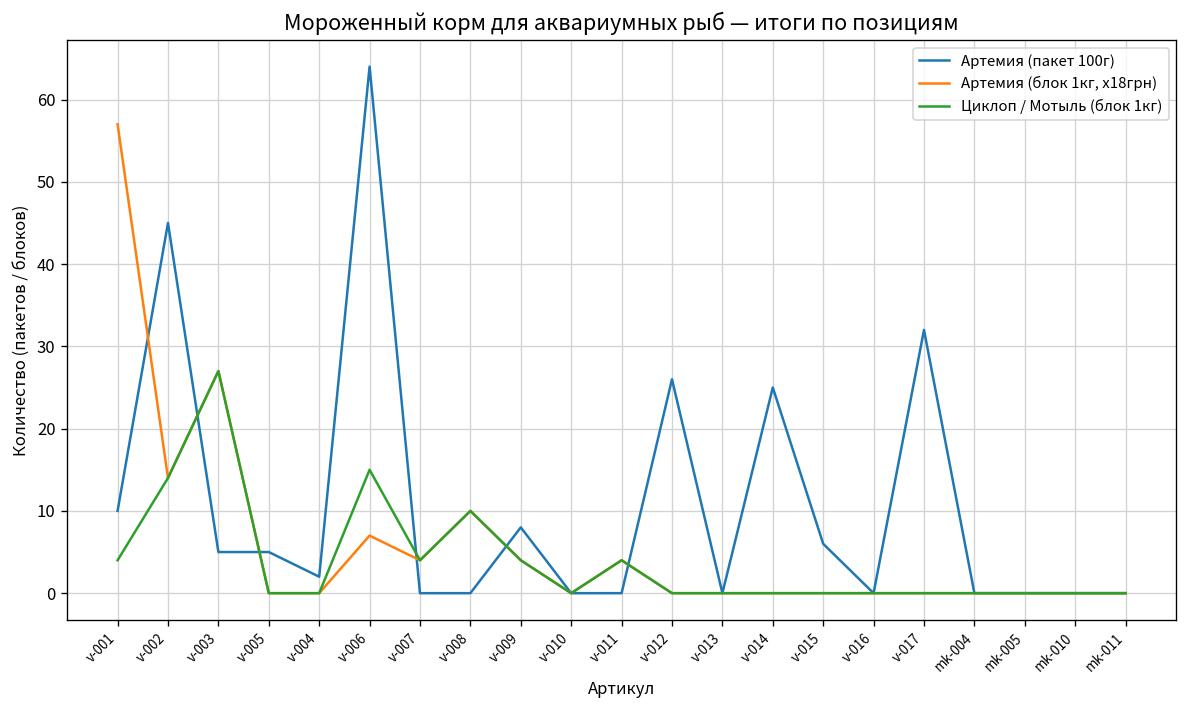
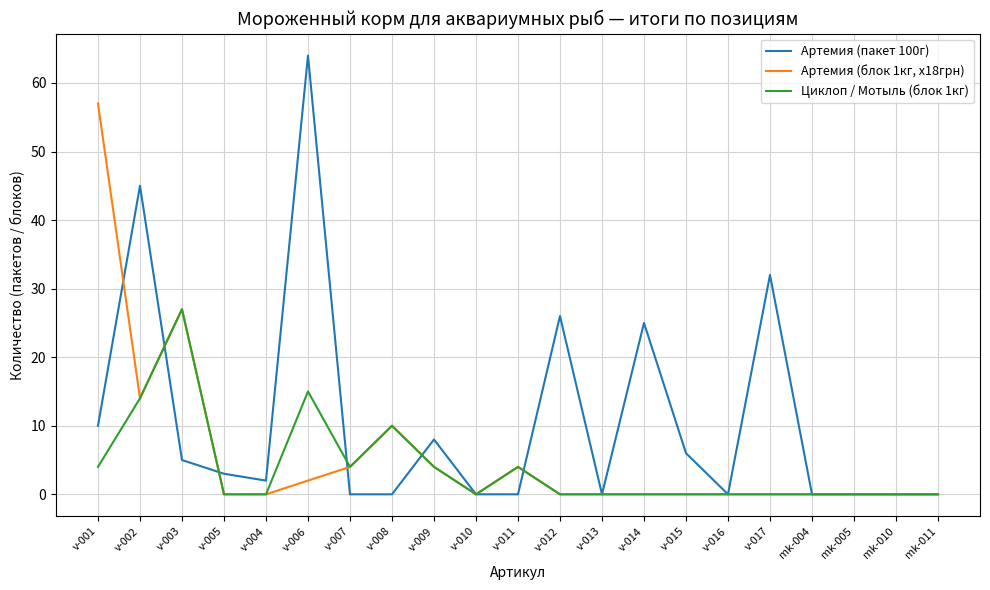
Артемия (пакет 100г), v-005: 5 -> 3
Артемия (блок 1кг, x18грн), v-006: 7 -> 2
